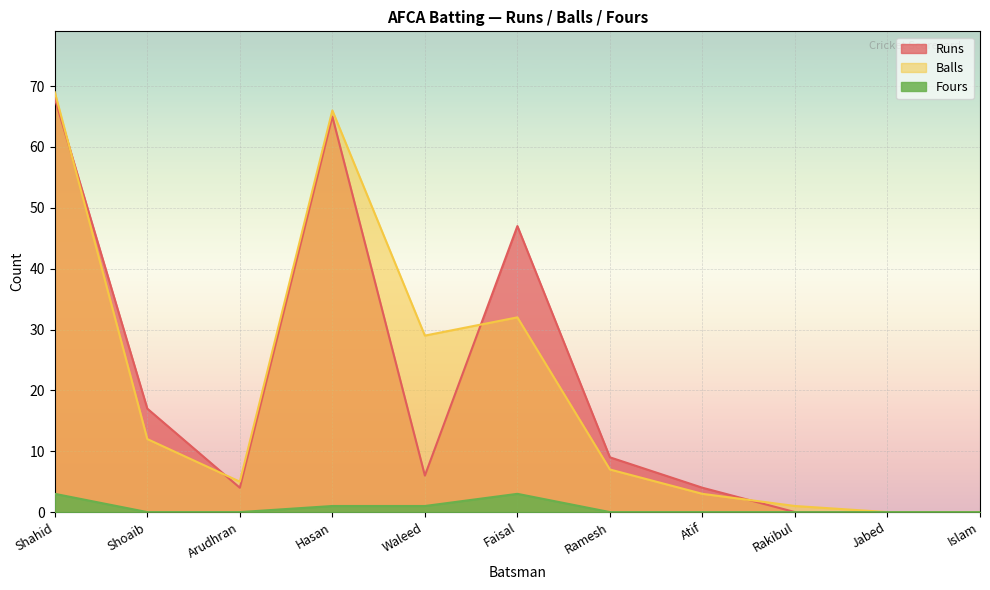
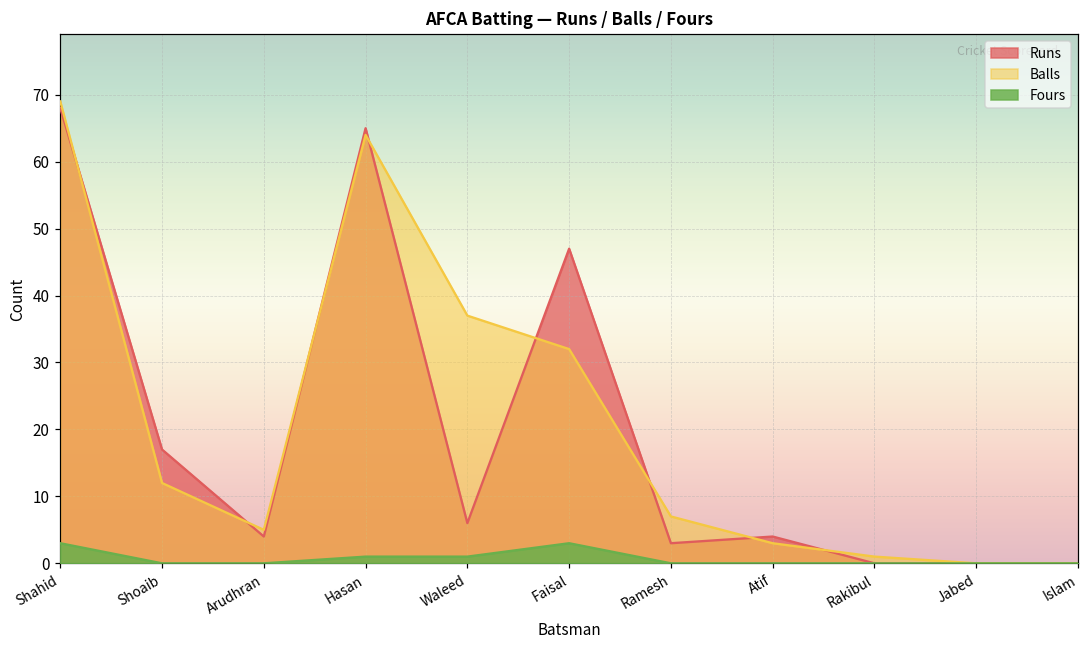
Balls, Hasan: 66 -> 64
Balls, Waleed: 29 -> 37
Runs, Ramesh: 9 -> 3
